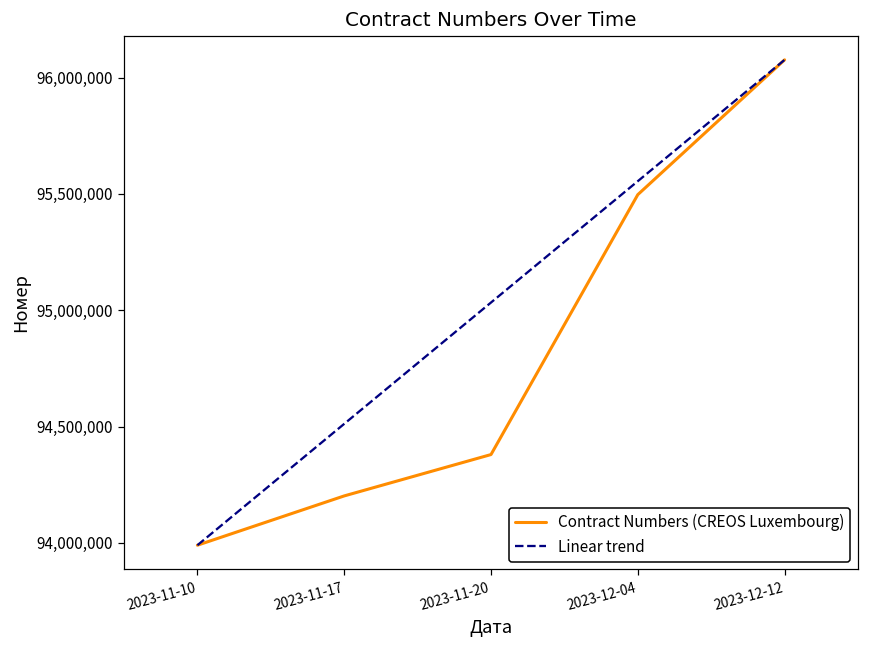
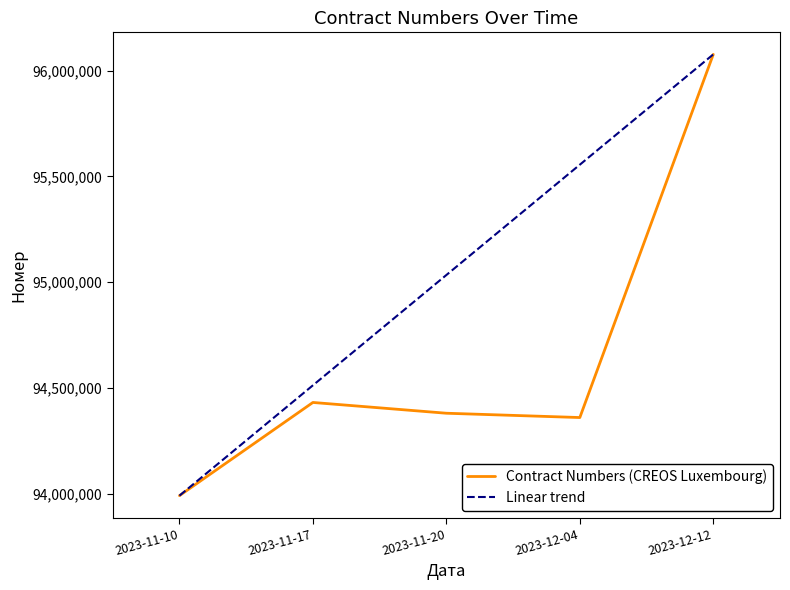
Contract Numbers (CREOS Luxembourg), 2023-11-17: 94,200,000 -> 94,430,000
Contract Numbers (CREOS Luxembourg), 2023-12-04: 95,500,000 -> 94,360,000
